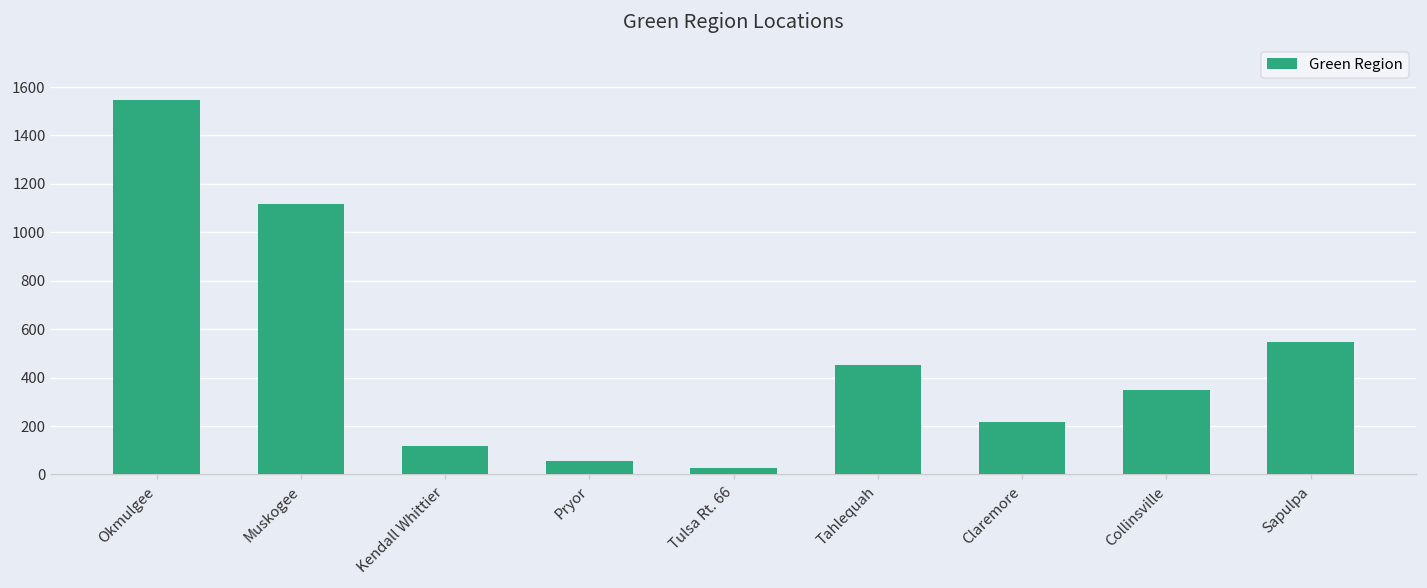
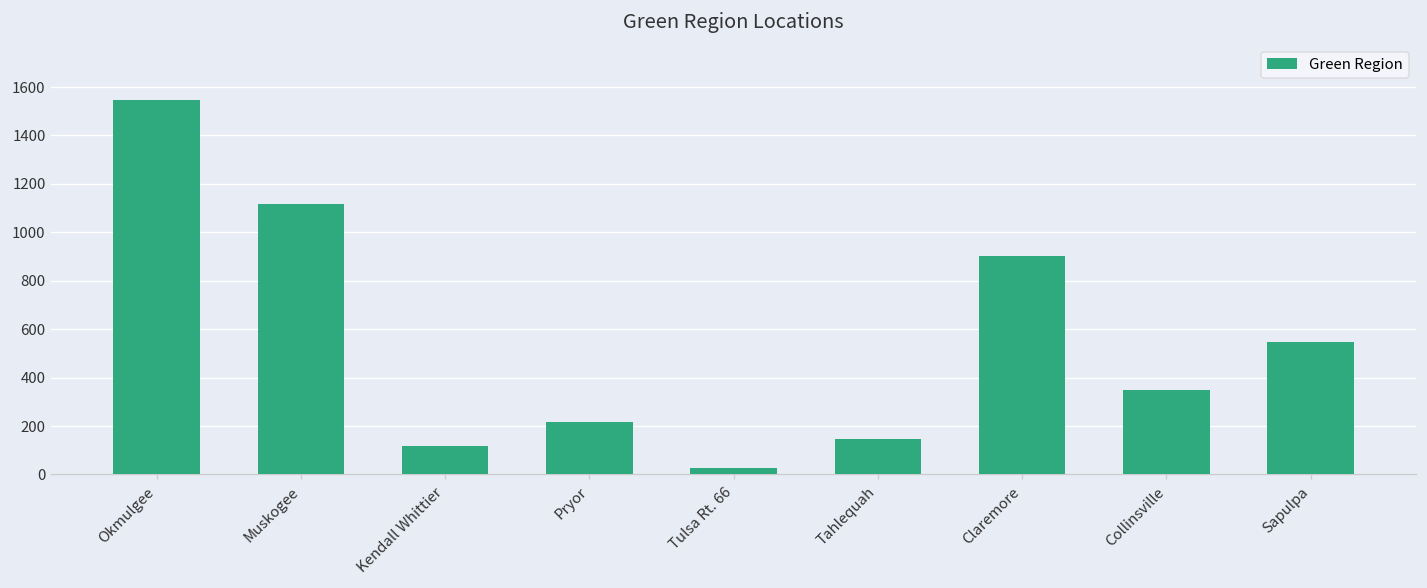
Pryor: 60 -> 220
Tahlequah: 450 -> 150
Claremore: 220 -> 900
